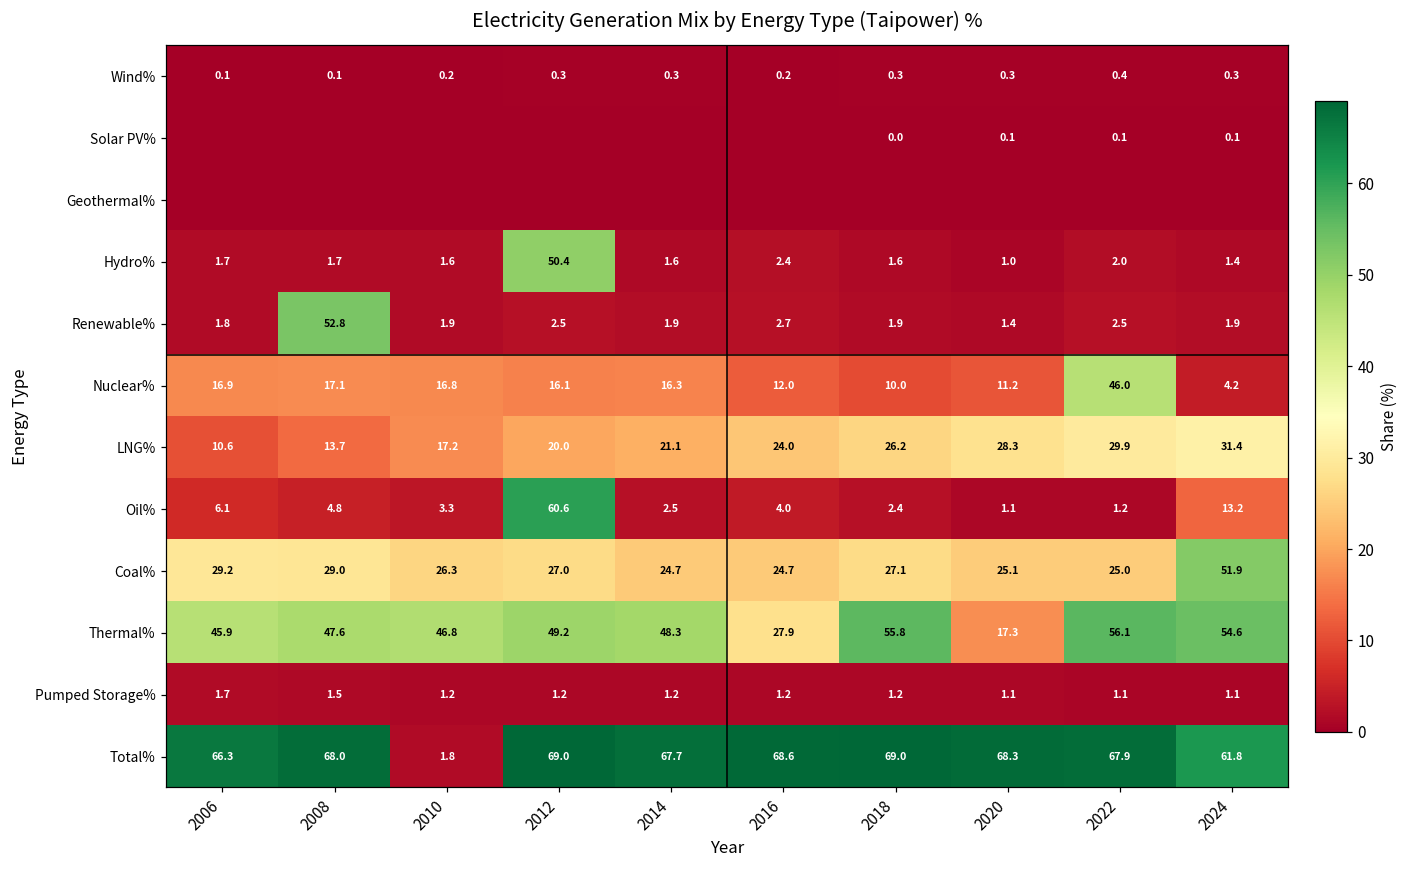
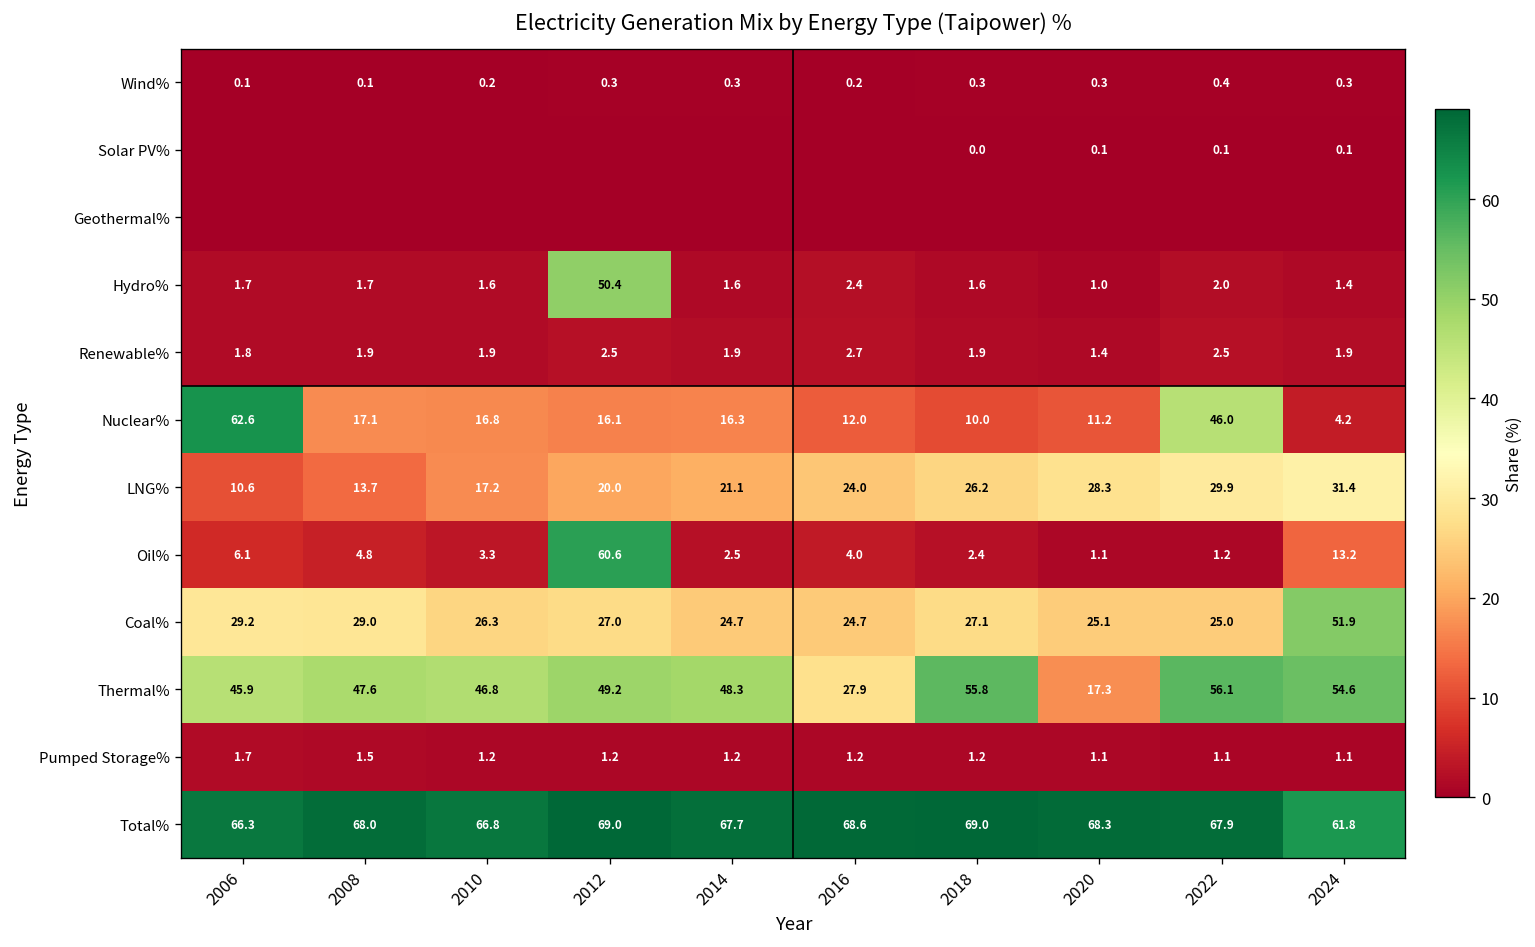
Renewable%, 2008: 52.8 -> 1.9
Nuclear%, 2006: 16.9 -> 62.6
Total%, 2010: 1.8 -> 66.8
